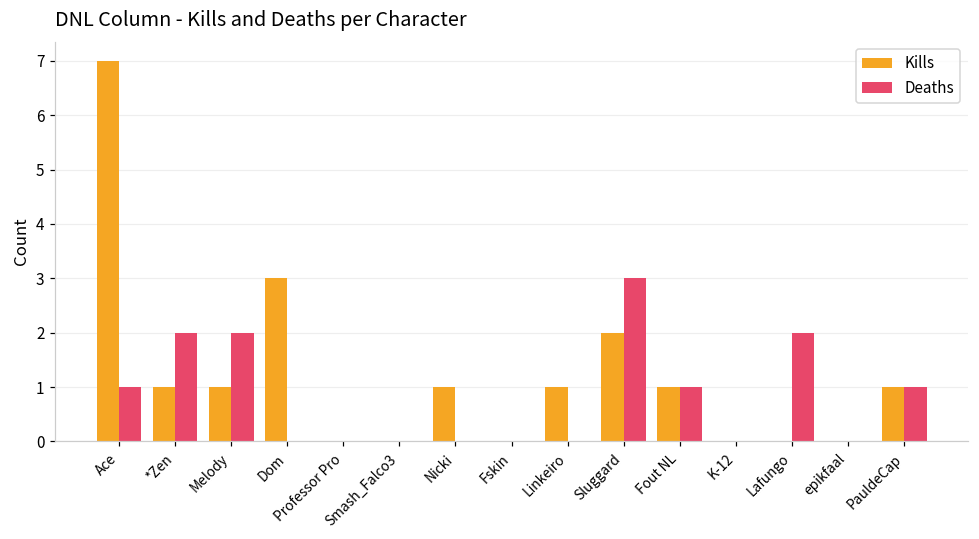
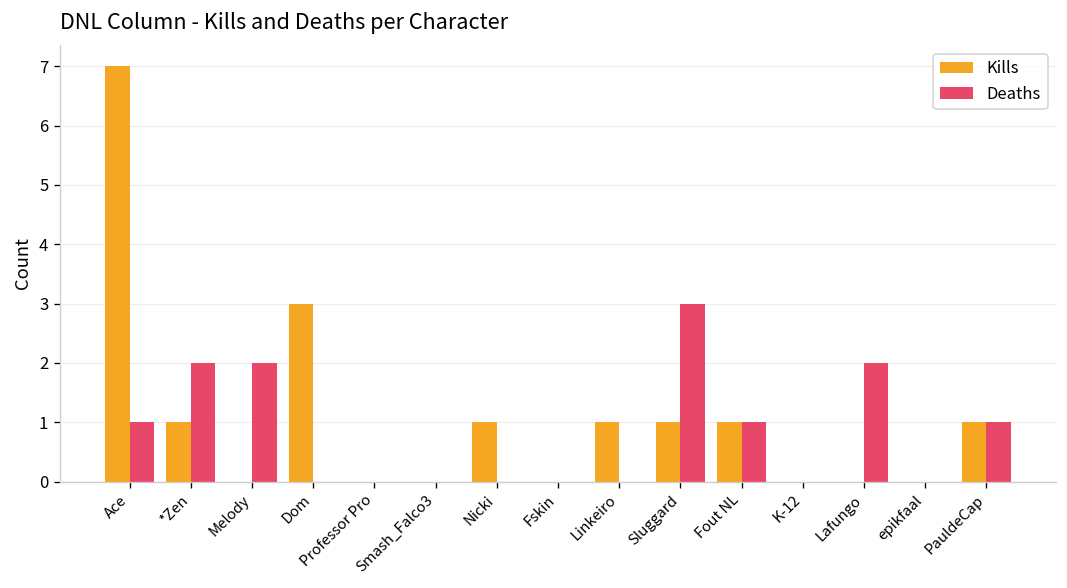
Kills, Melody: 1 -> 0
Kills, Sluggard: 2 -> 1
